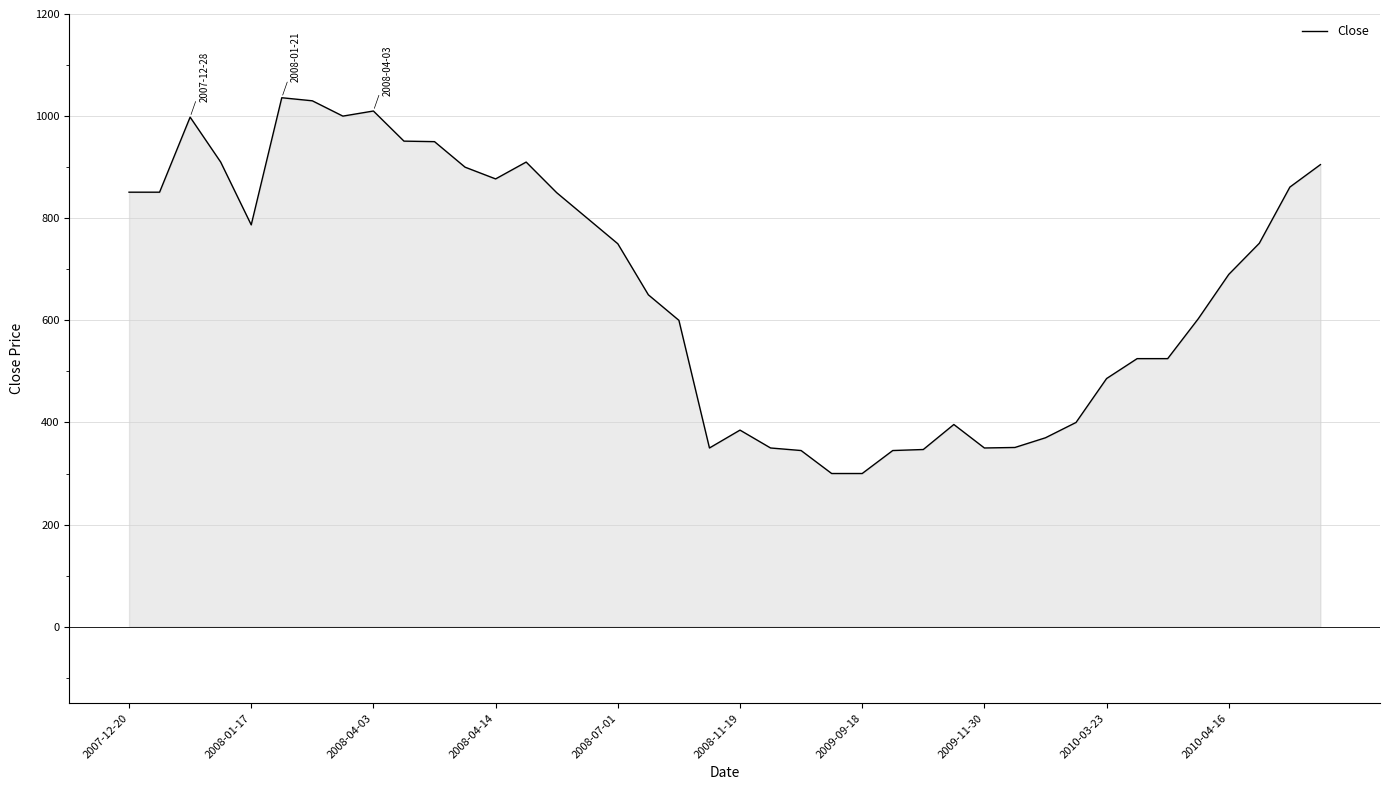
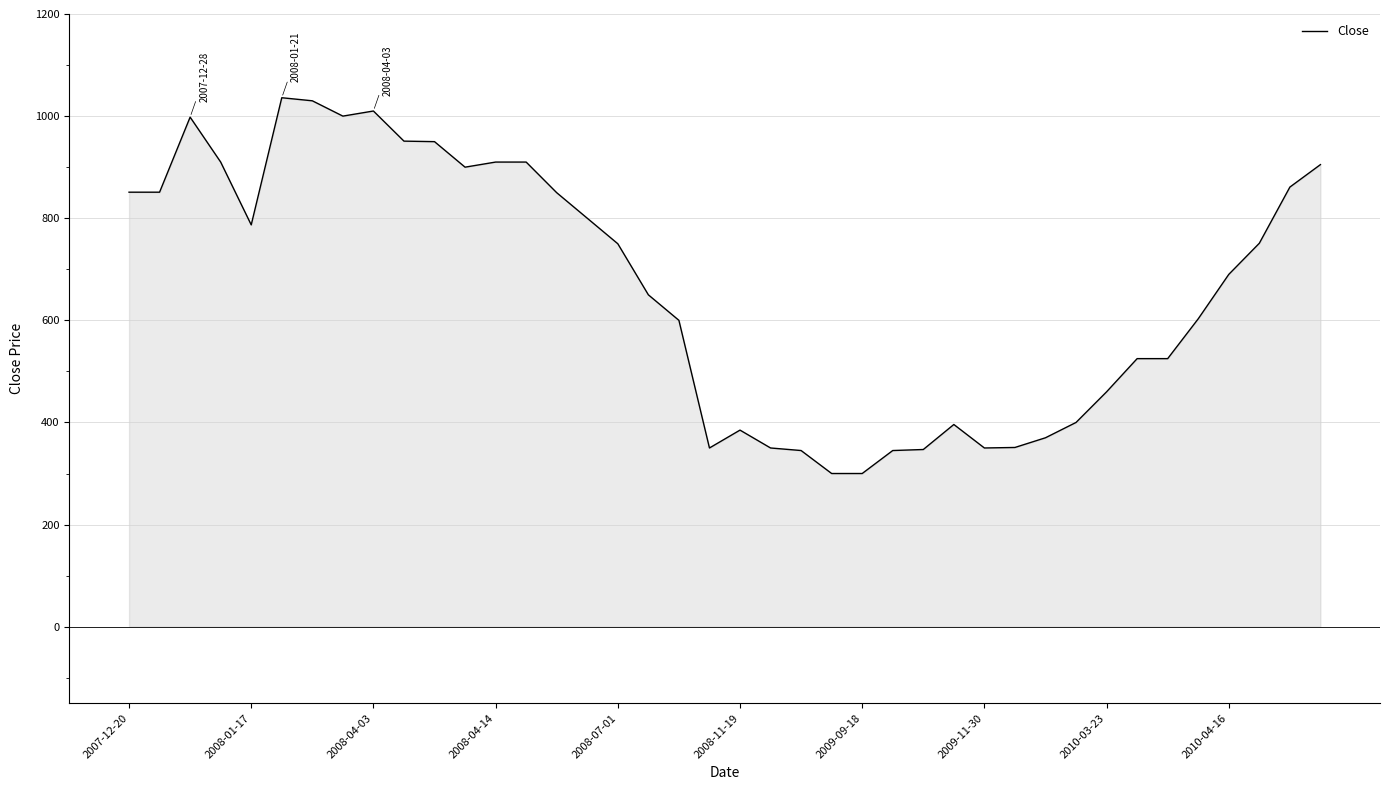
2008-04-14: 880 -> 910
2010-03-23: 490 -> 460
